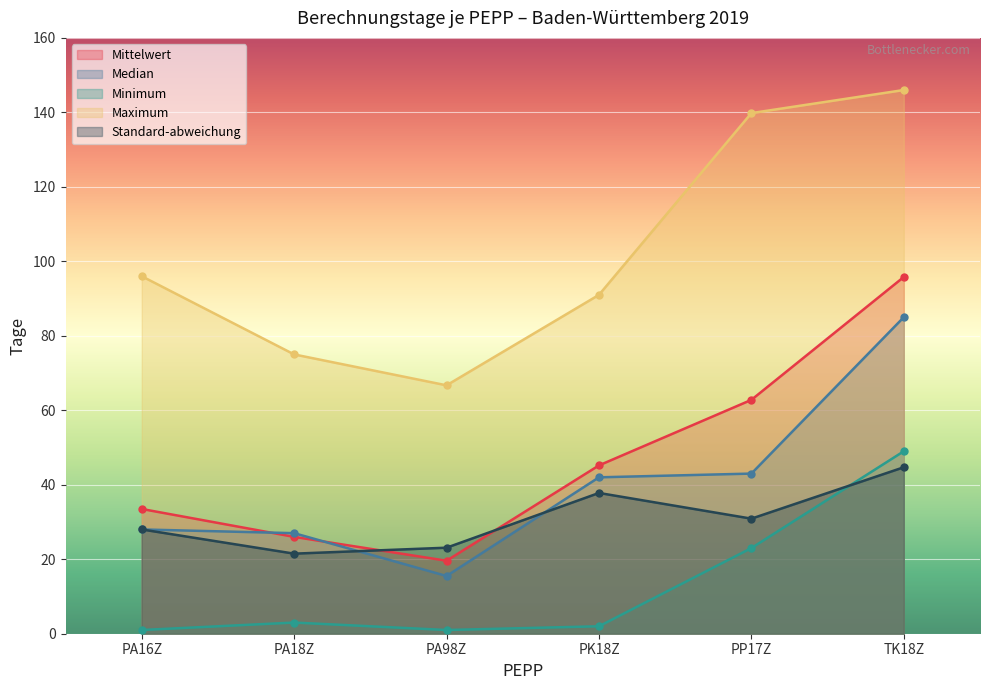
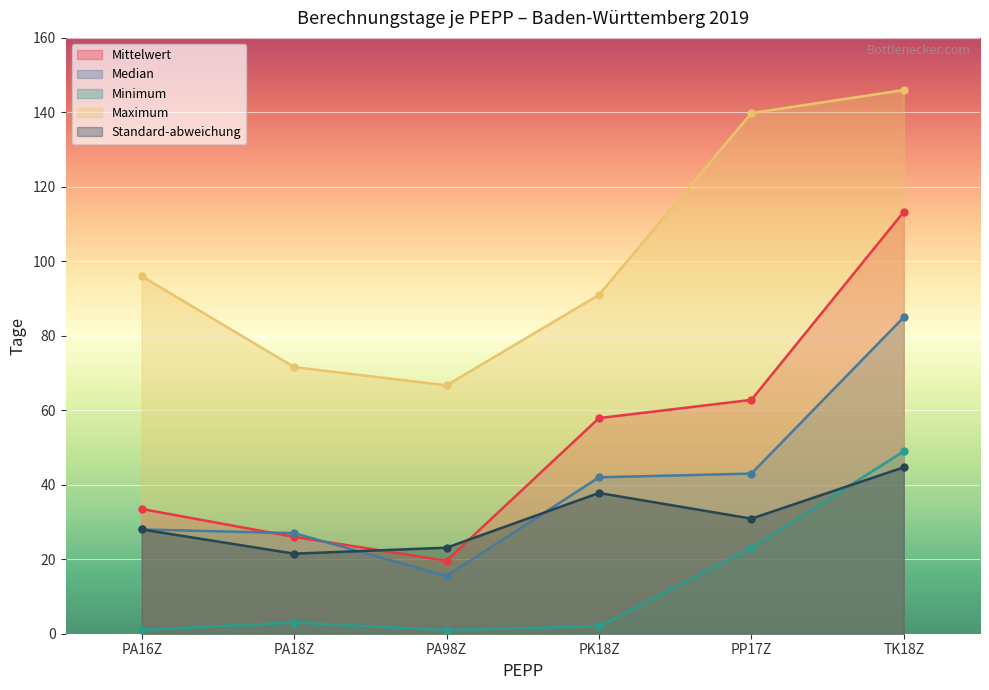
Maximum, PA18Z: 75 -> 72
Mittelwert, PK18Z: 45 -> 58
Mittelwert, TK18Z: 96 -> 113
